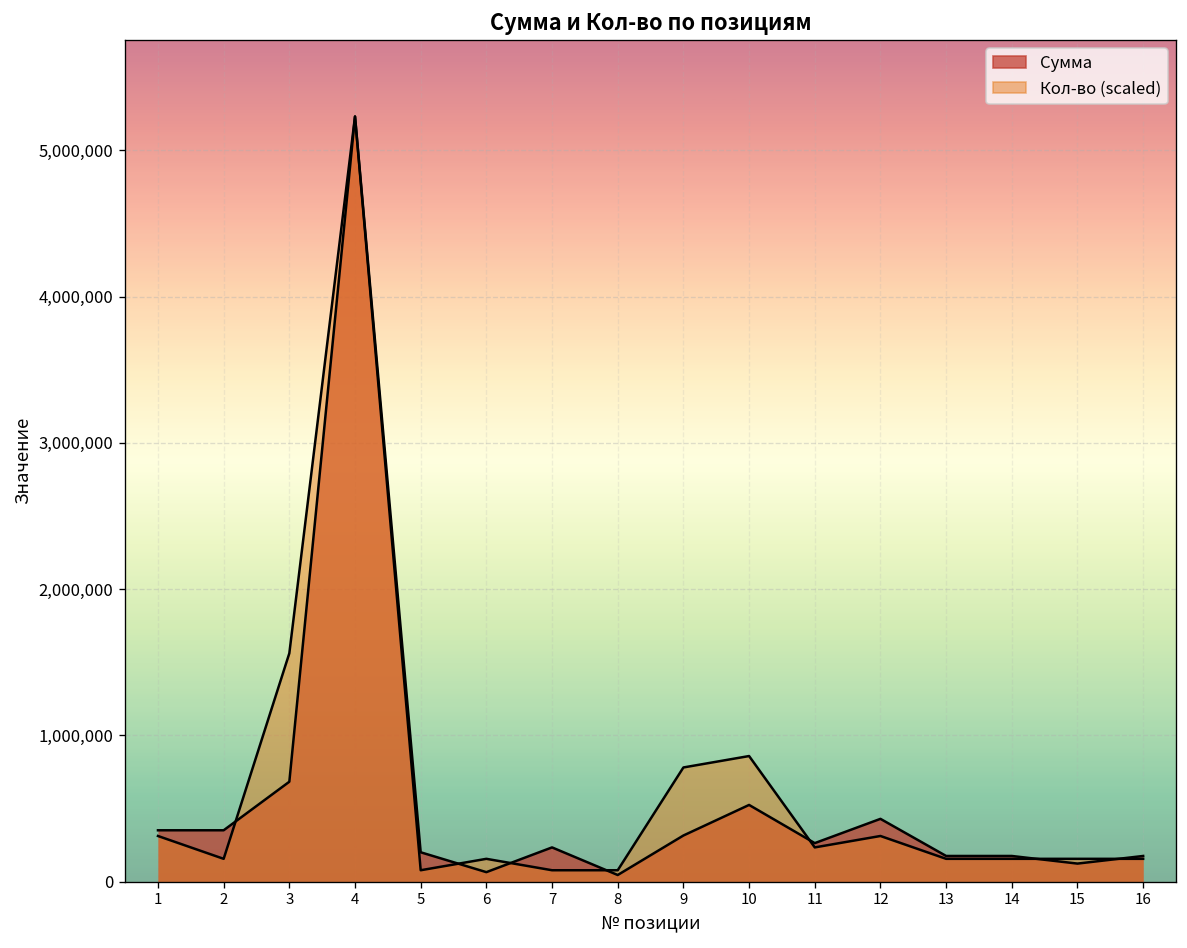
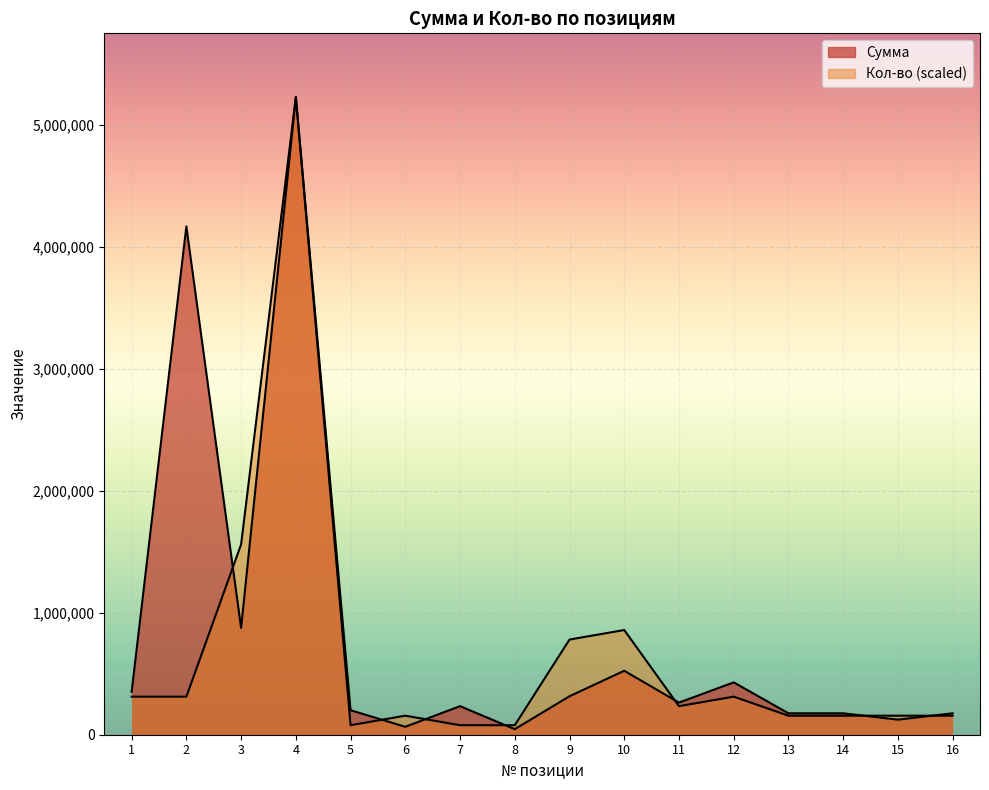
Сумма, 2: 350,000 -> 4,170,000
Кол-во (scaled), 2: 160,000 -> 310,000
Сумма, 3: 680,000 -> 880,000
